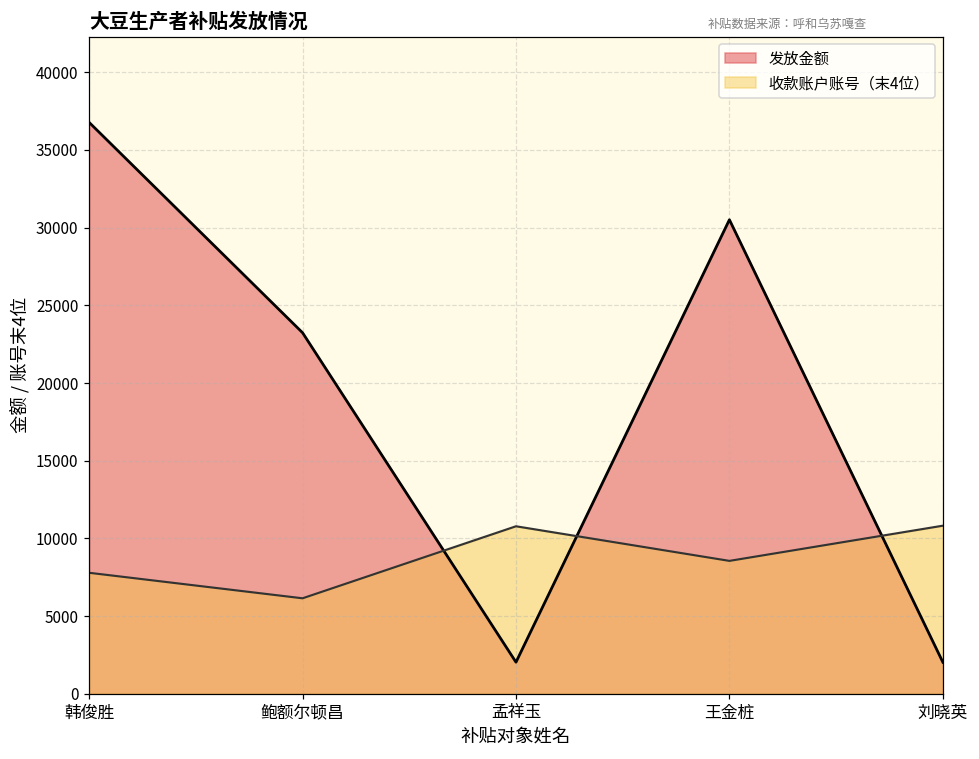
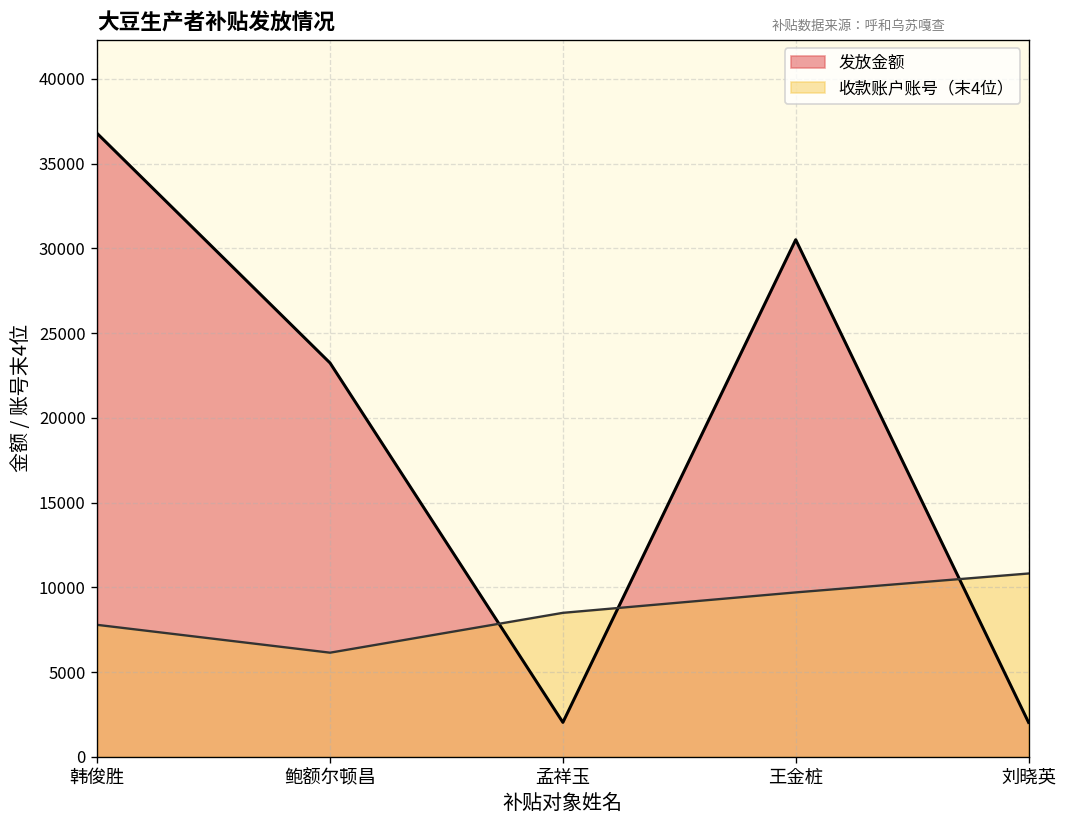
收款账户账号（末4位）, 孟祥玉: 10800 -> 8500
收款账户账号（末4位）, 王金桩: 8600 -> 9700
